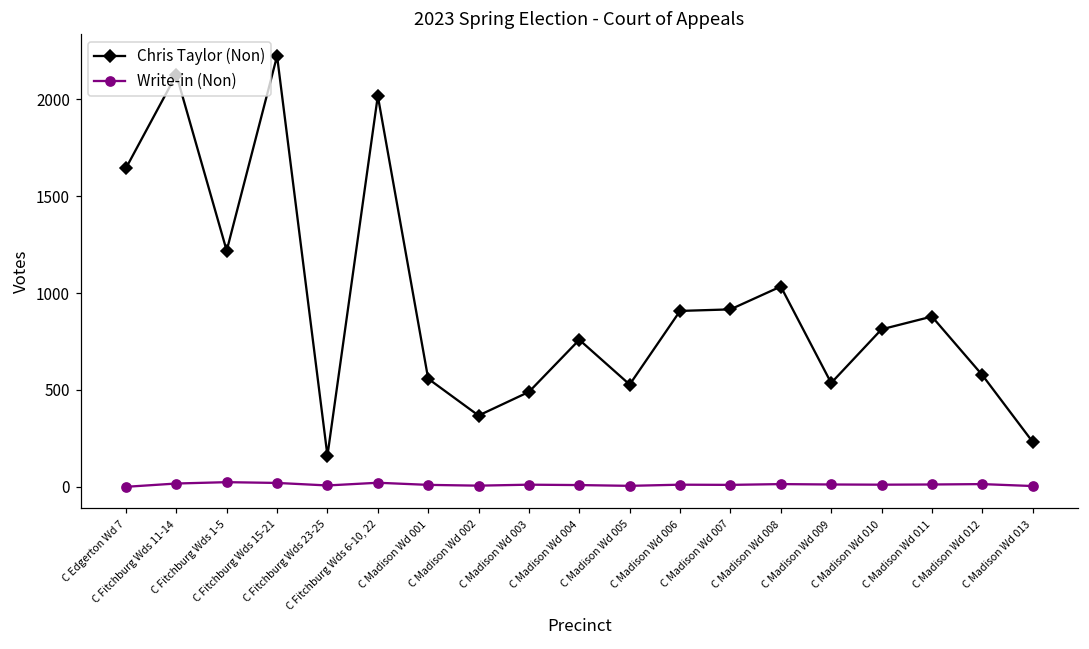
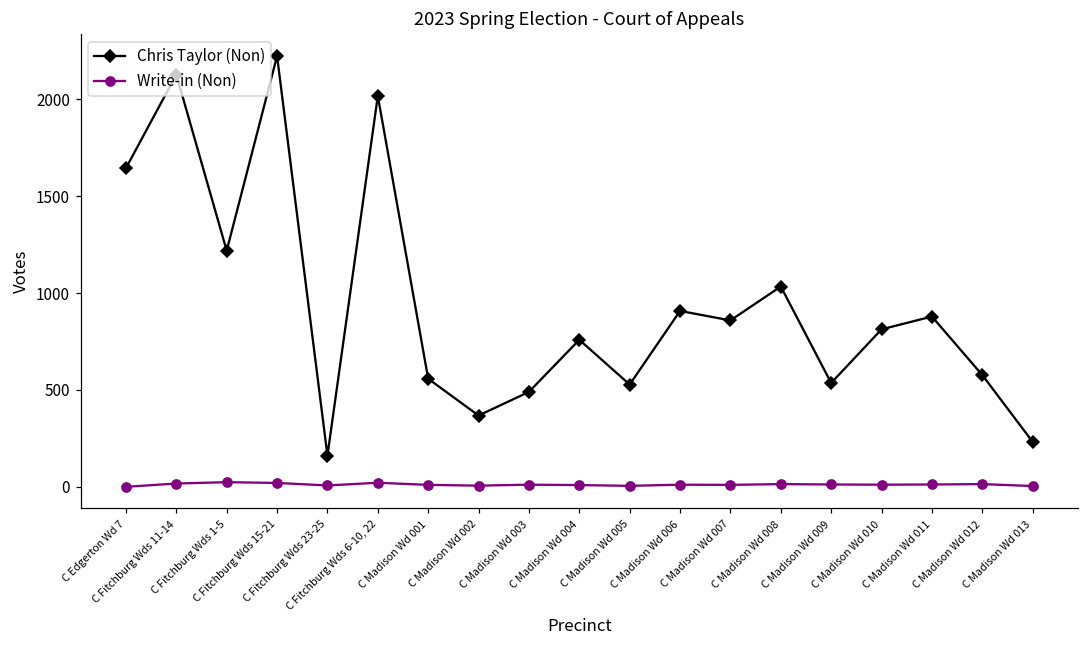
Chris Taylor (Non), C Madison Wd 007: 920 -> 860
